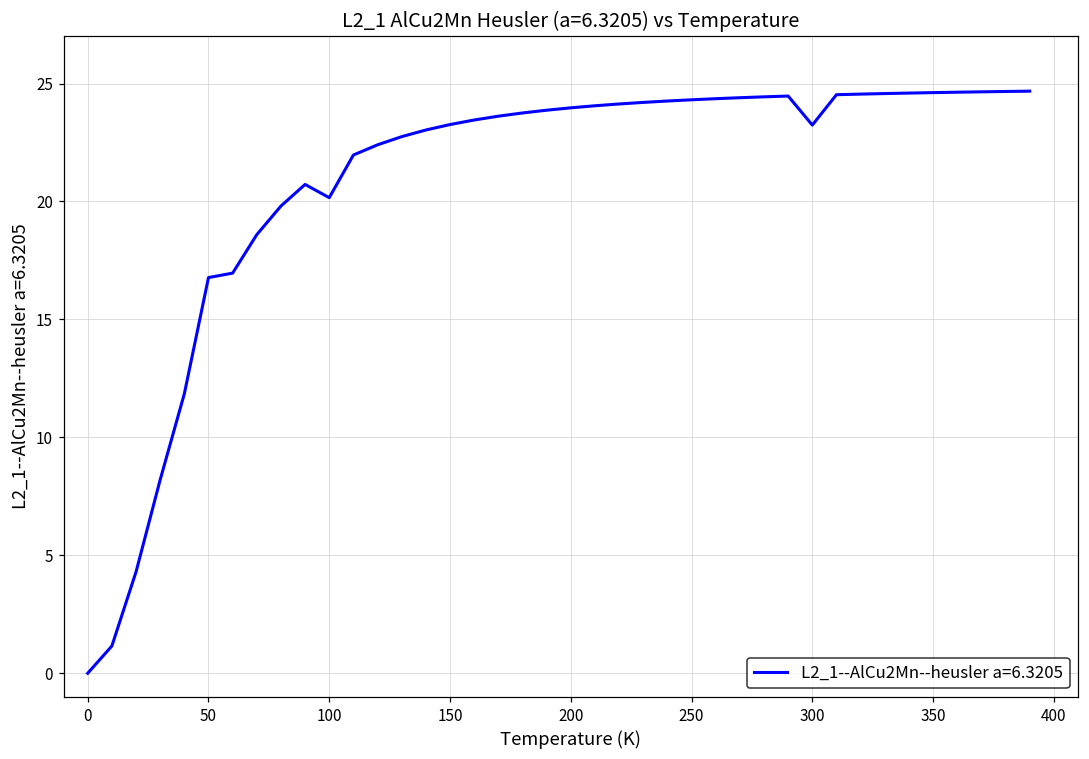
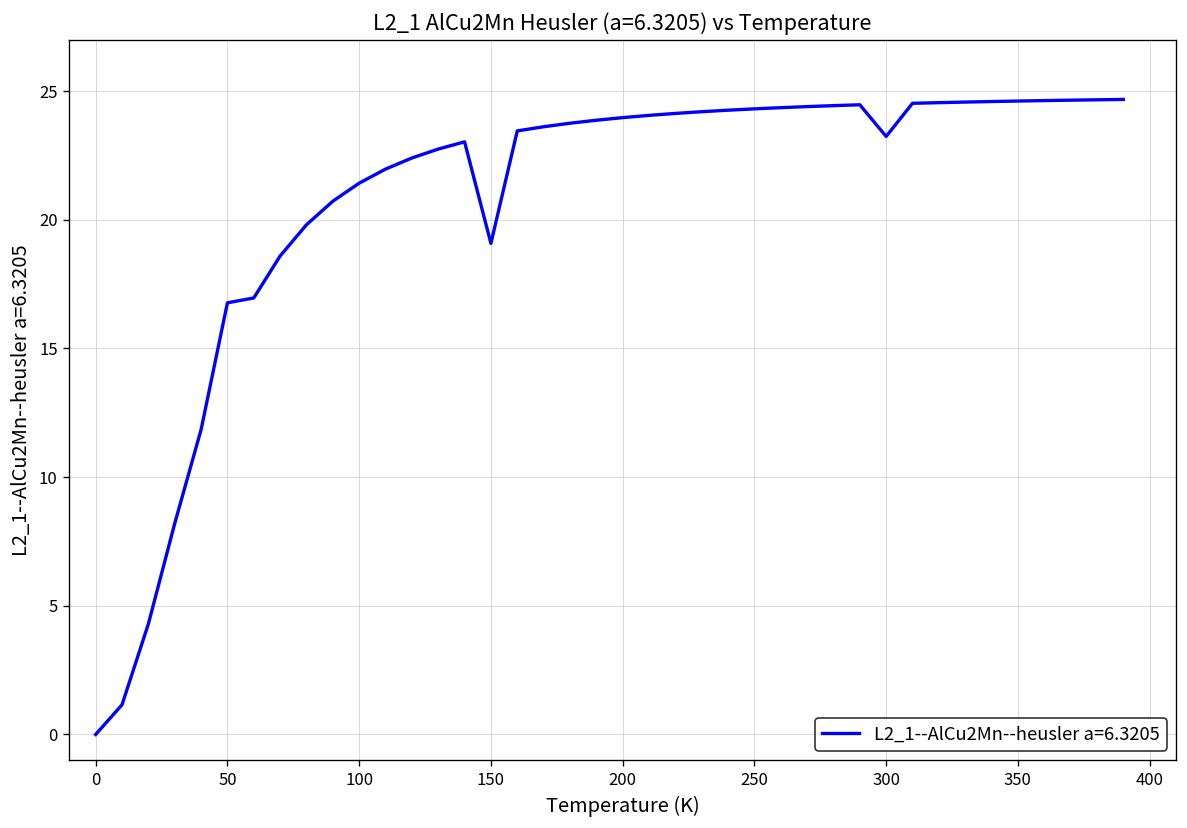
100: 20.2 -> 21.4
150: 23.3 -> 19.1
